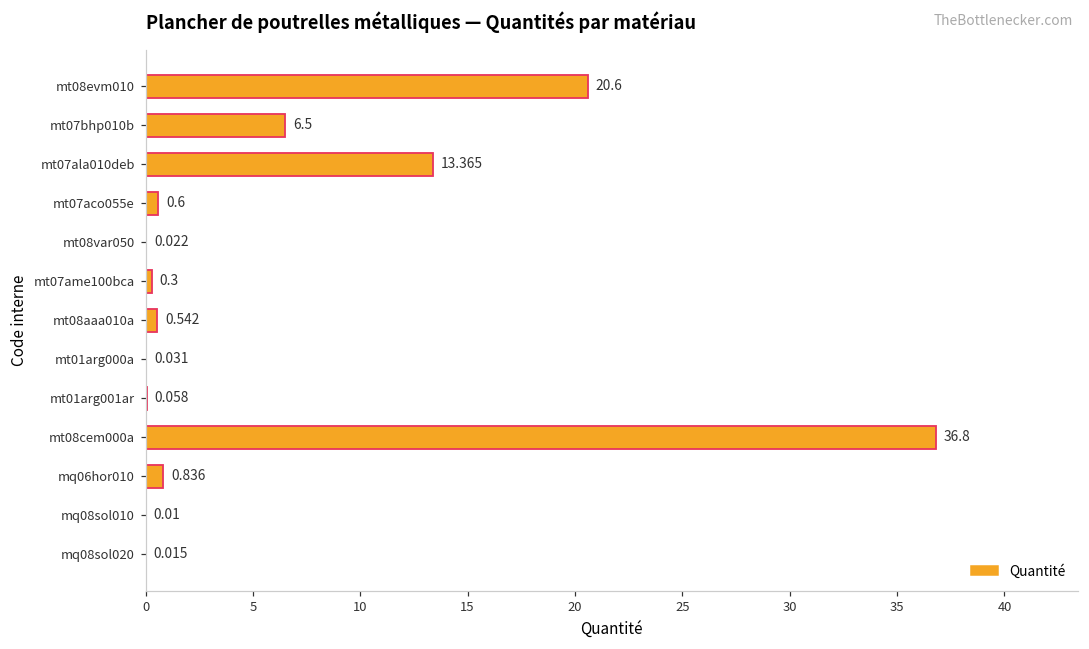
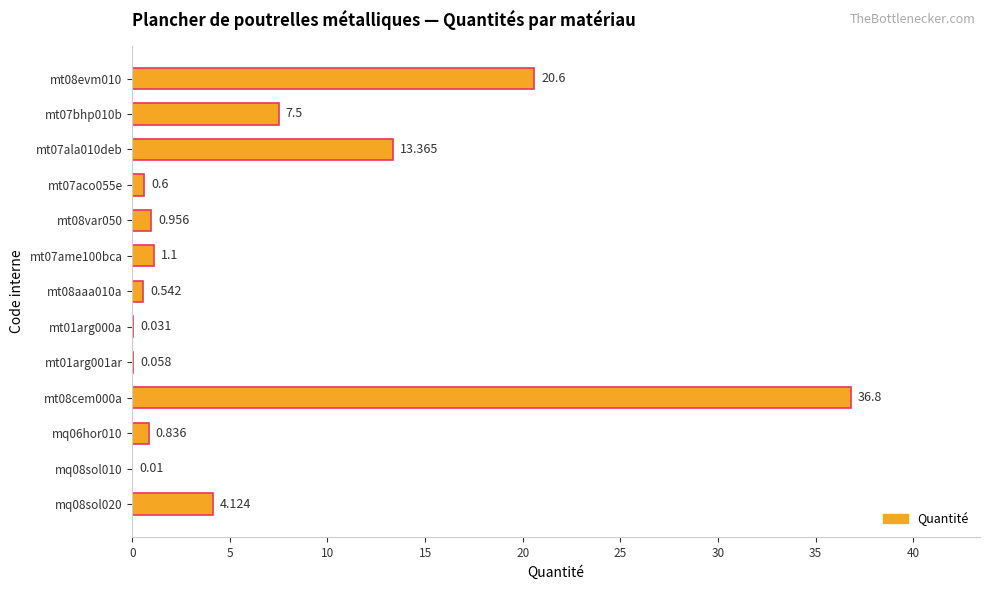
mt07bhp010b: 6.5 -> 7.5
mt08var050: 0.022 -> 0.956
mt07ame100bca: 0.3 -> 1.1
mq08sol020: 0.015 -> 4.124
